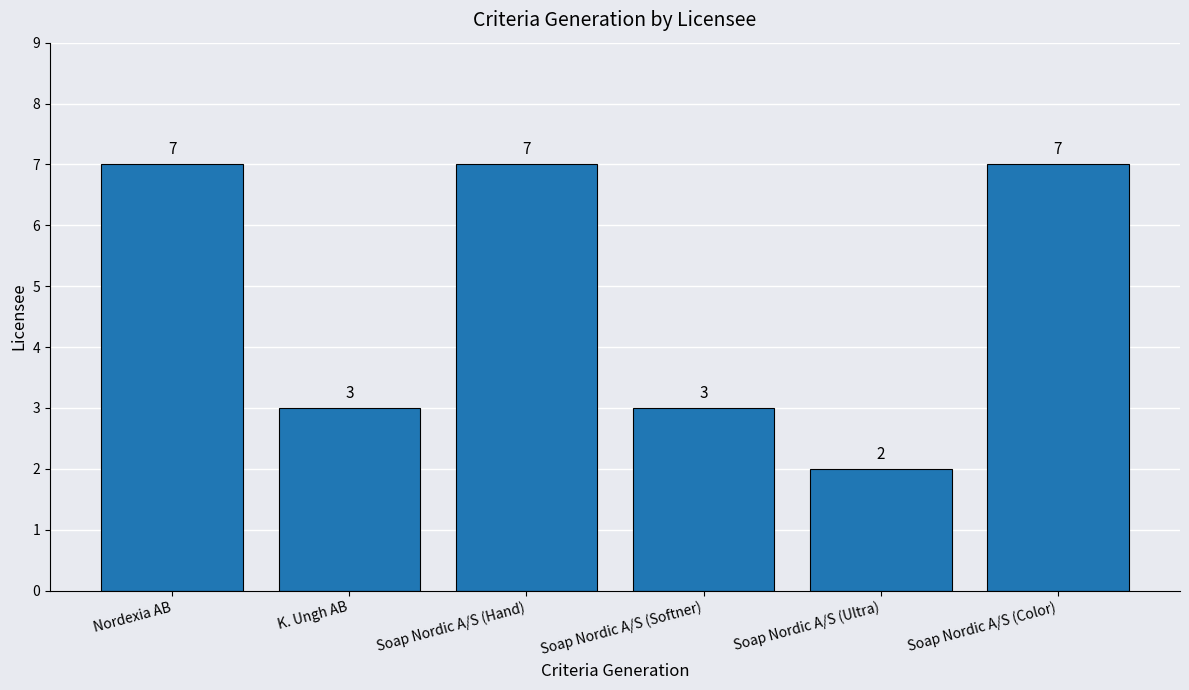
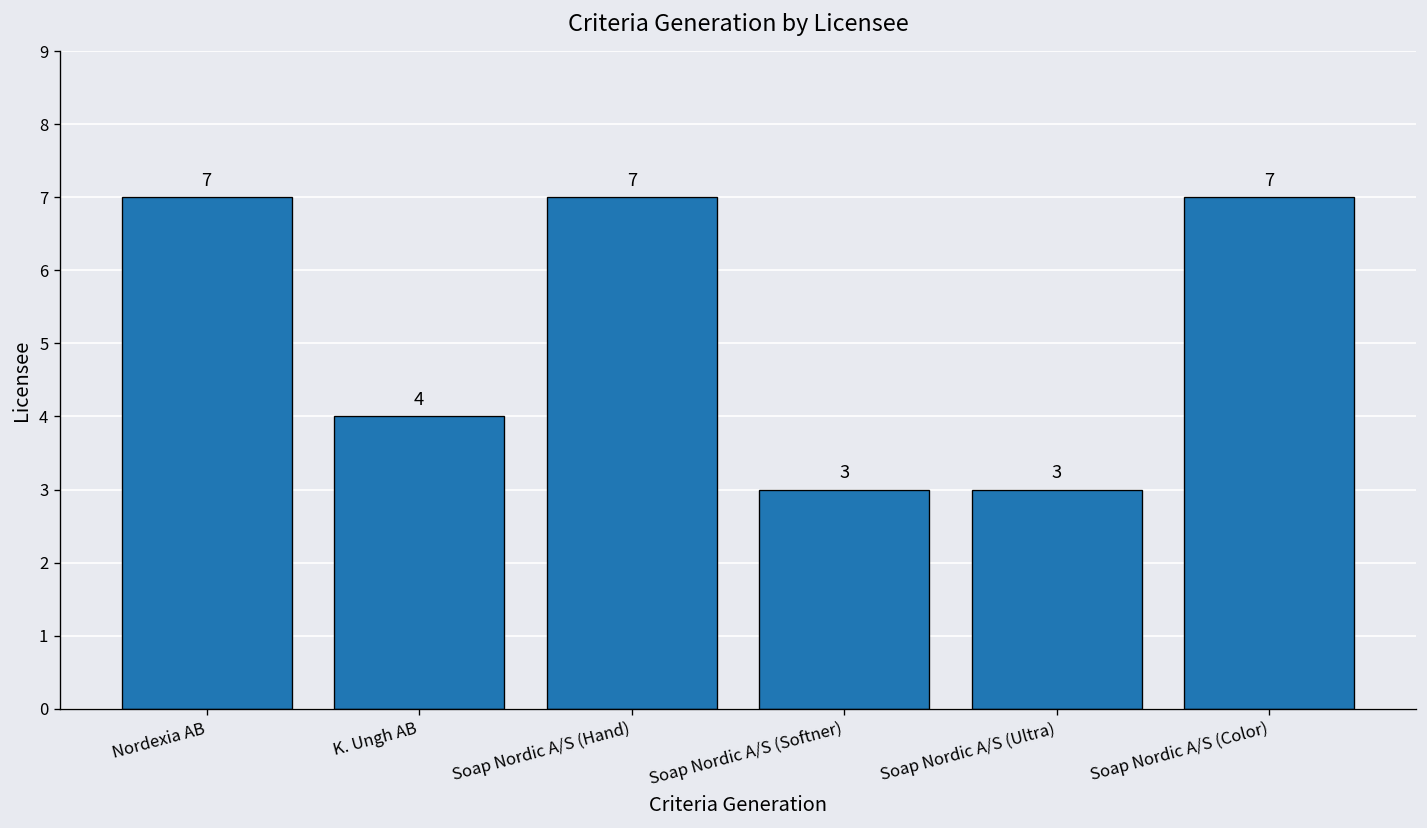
K. Ungh AB: 3 -> 4
Soap Nordic A/S (Ultra): 2 -> 3
